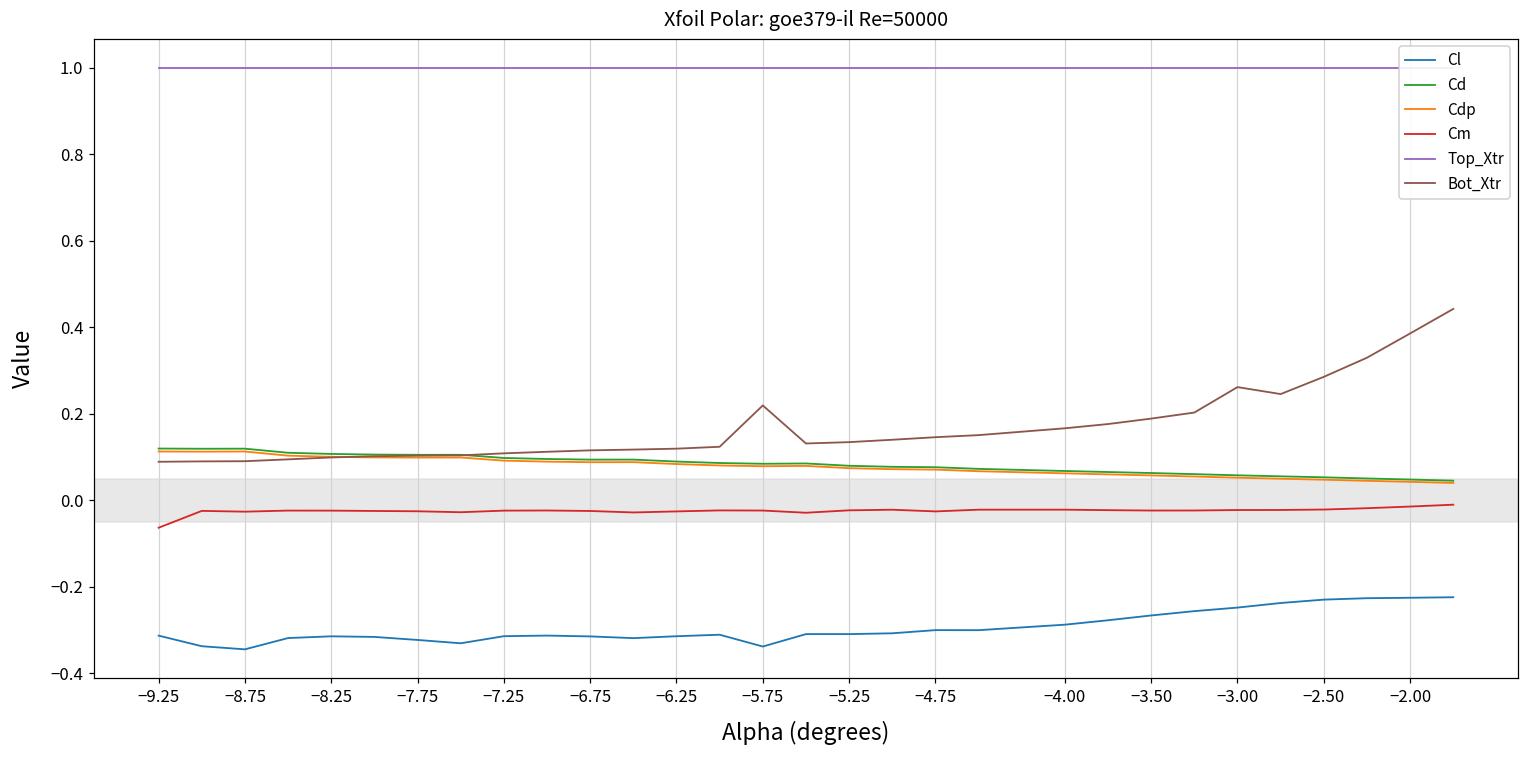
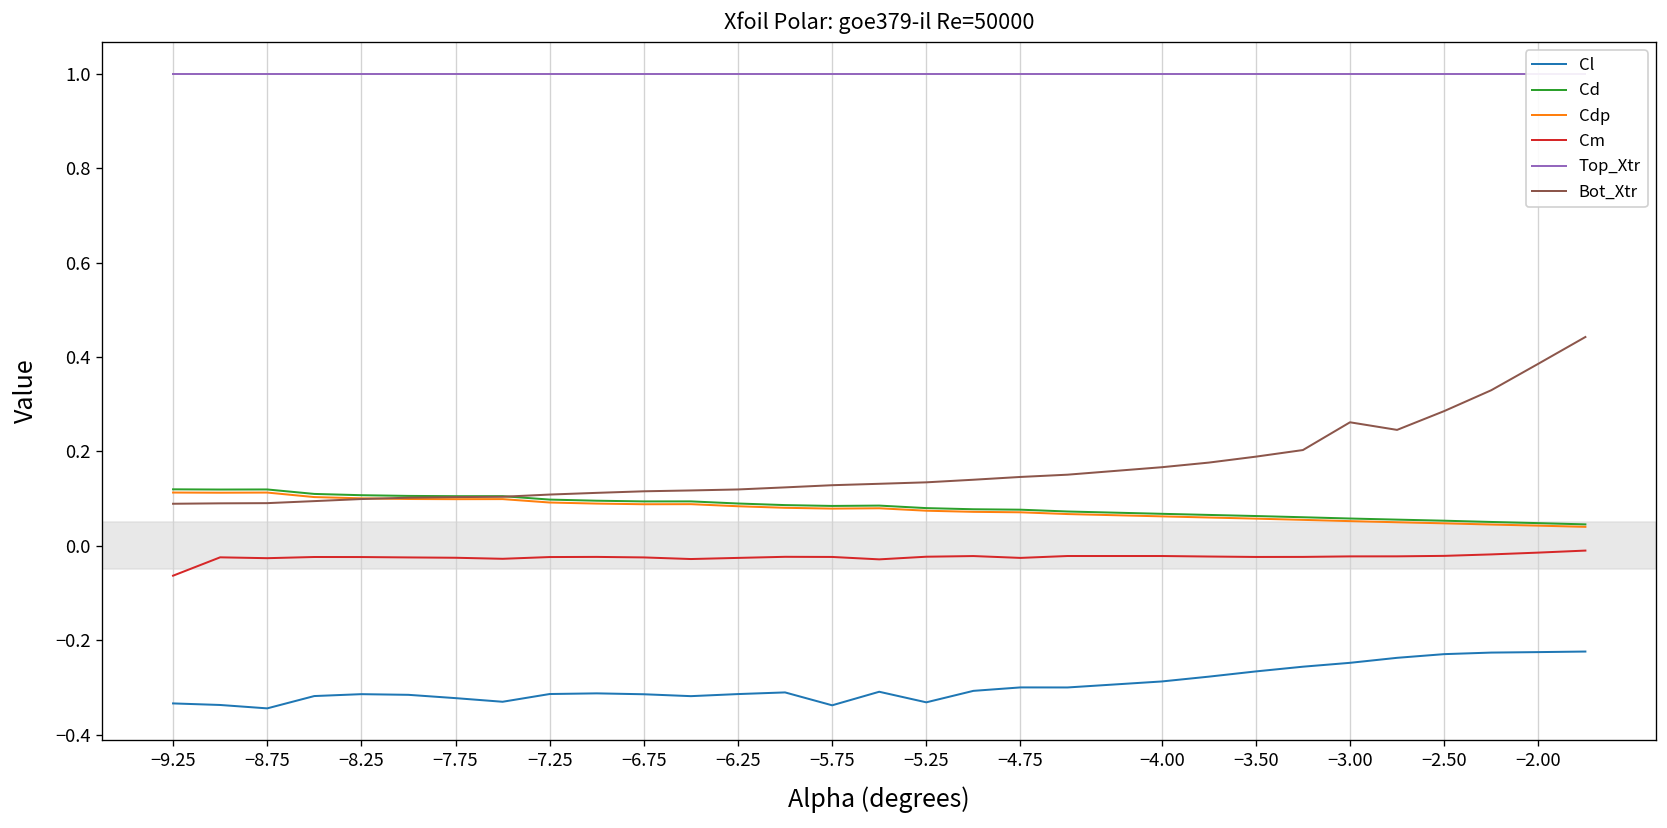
Cl, −9.25: -0.31 -> -0.33
Bot_Xtr, −5.75: 0.22 -> 0.13
Cl, −5.25: -0.31 -> -0.33
